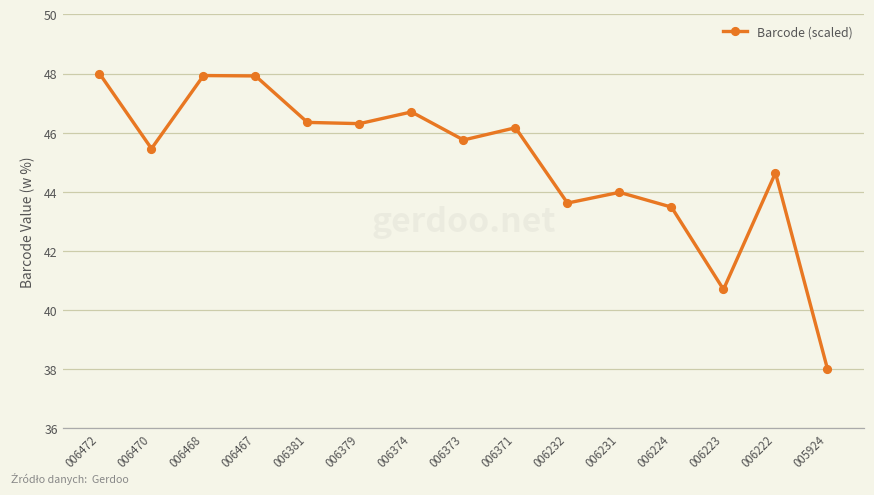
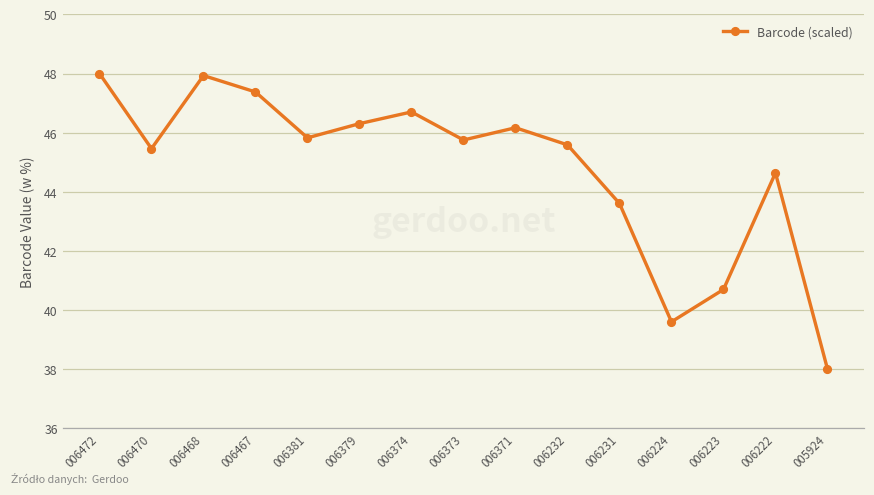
006467: 47.9 -> 47.4
006381: 46.3 -> 45.8
006232: 43.6 -> 45.6
006231: 44.0 -> 43.6
006224: 43.5 -> 39.6
